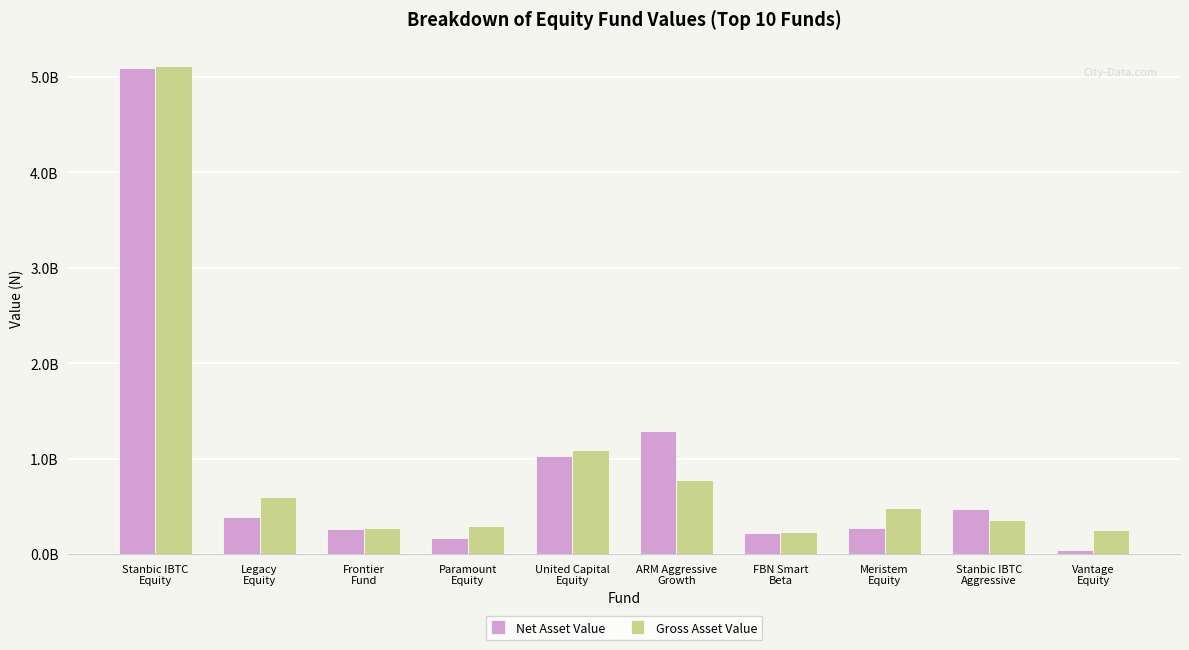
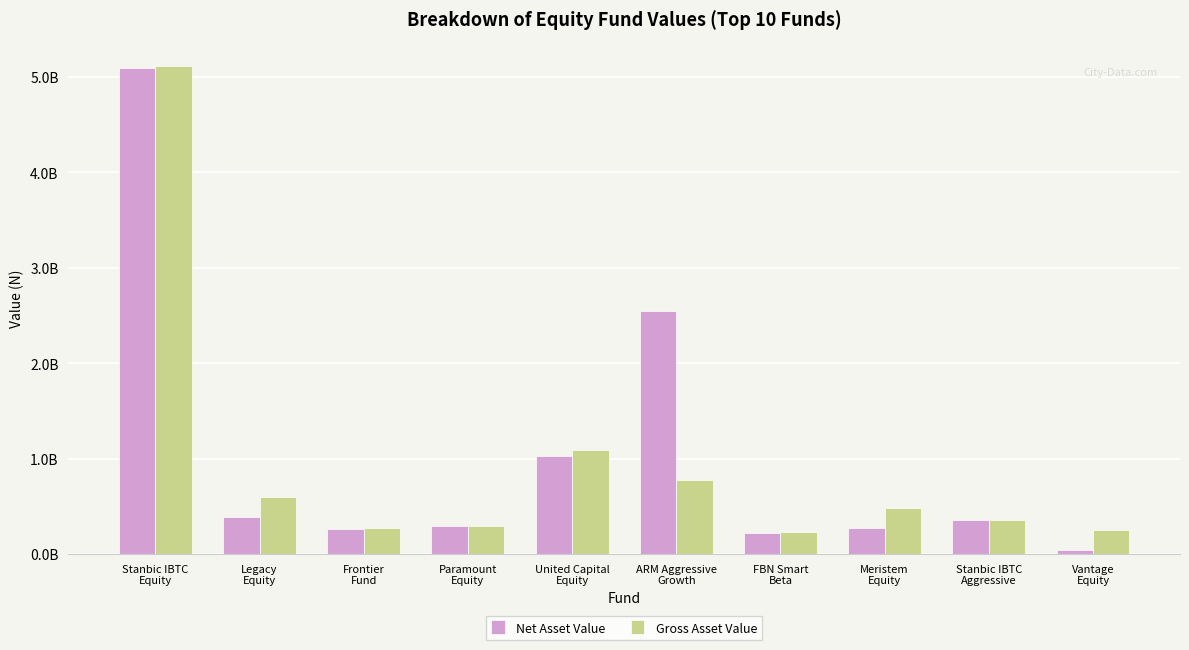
Net Asset Value, Paramount Equity: 200000000 -> 300000000
Net Asset Value, ARM Aggressive Growth: 1300000000 -> 2500000000
Net Asset Value, Stanbic IBTC Aggressive: 500000000 -> 400000000
